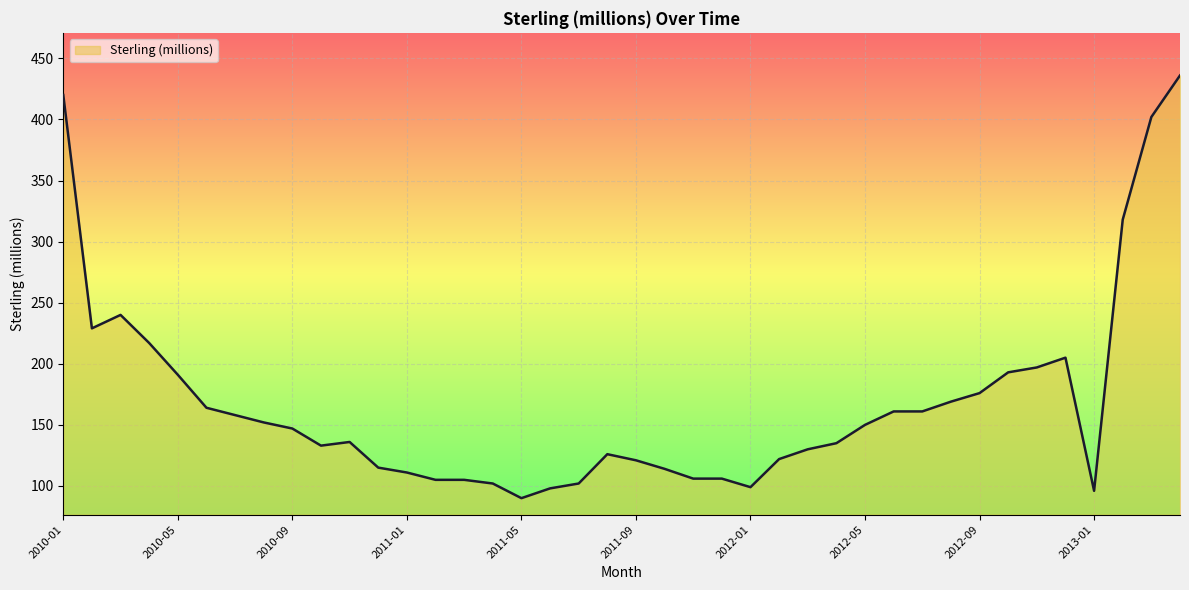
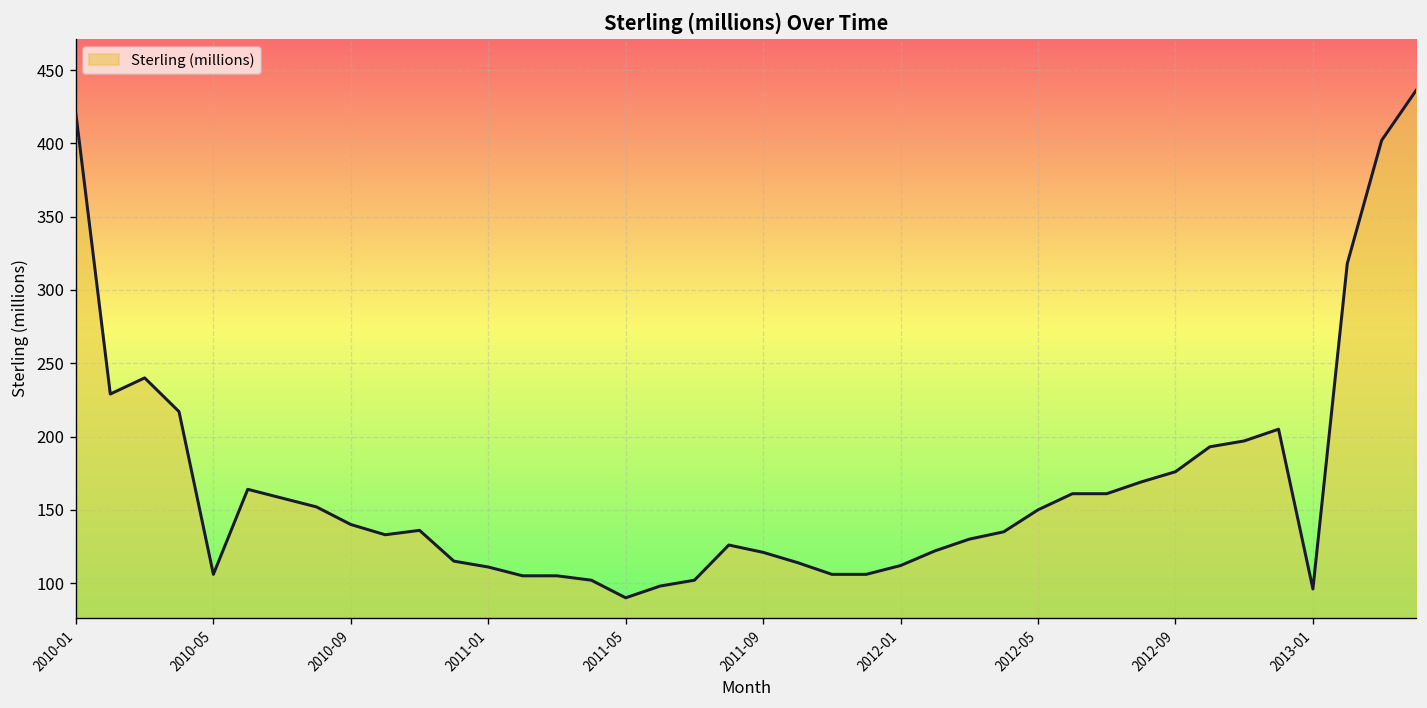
2010-05: 191 -> 106
2010-09: 147 -> 140
2012-01: 99 -> 112
